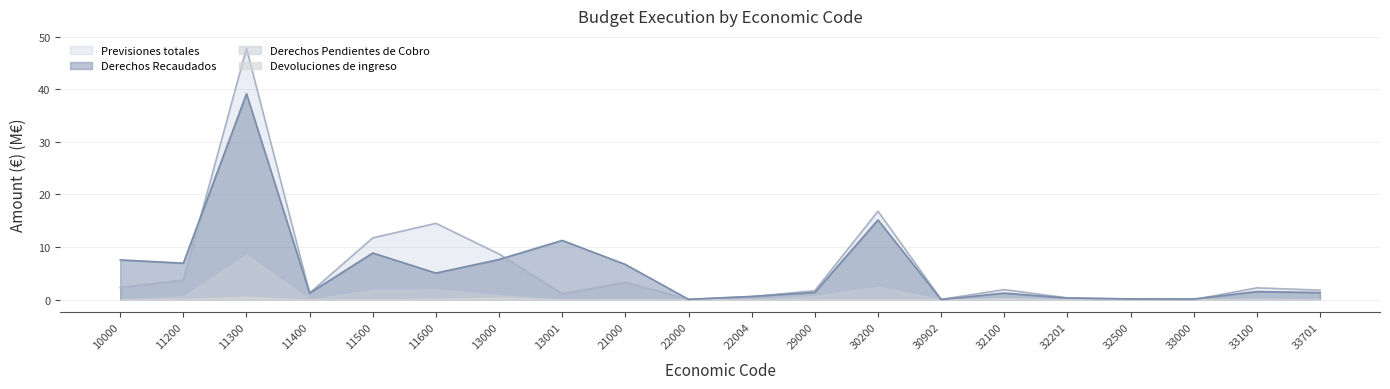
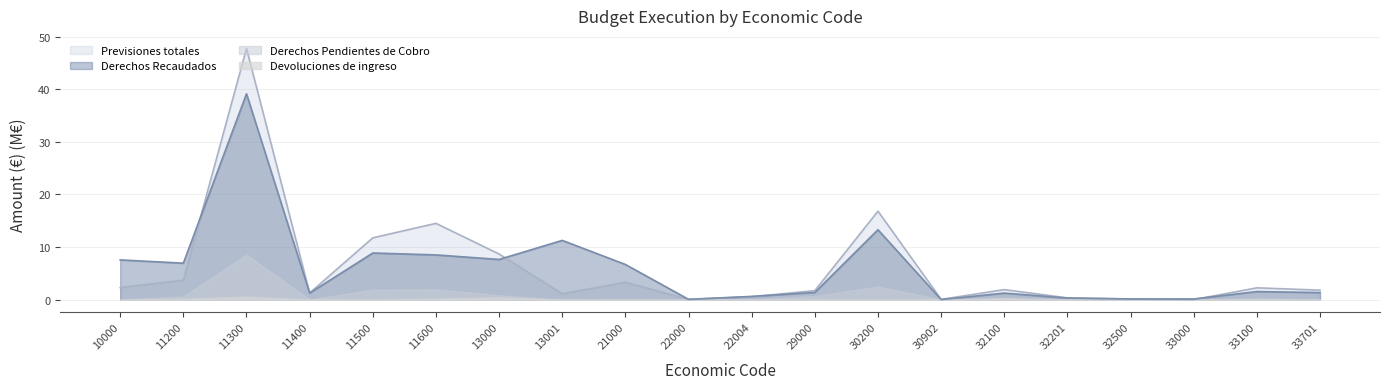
Derechos Recaudados, 11600: 5 -> 8
Derechos Recaudados, 30200: 15 -> 13
